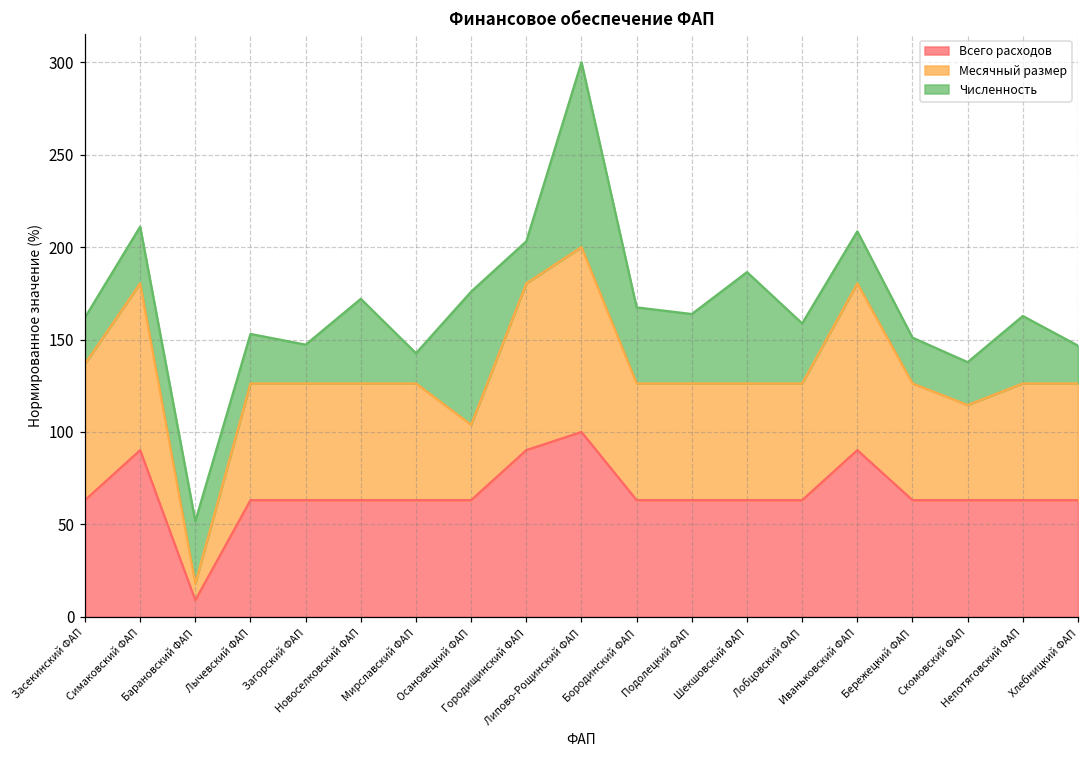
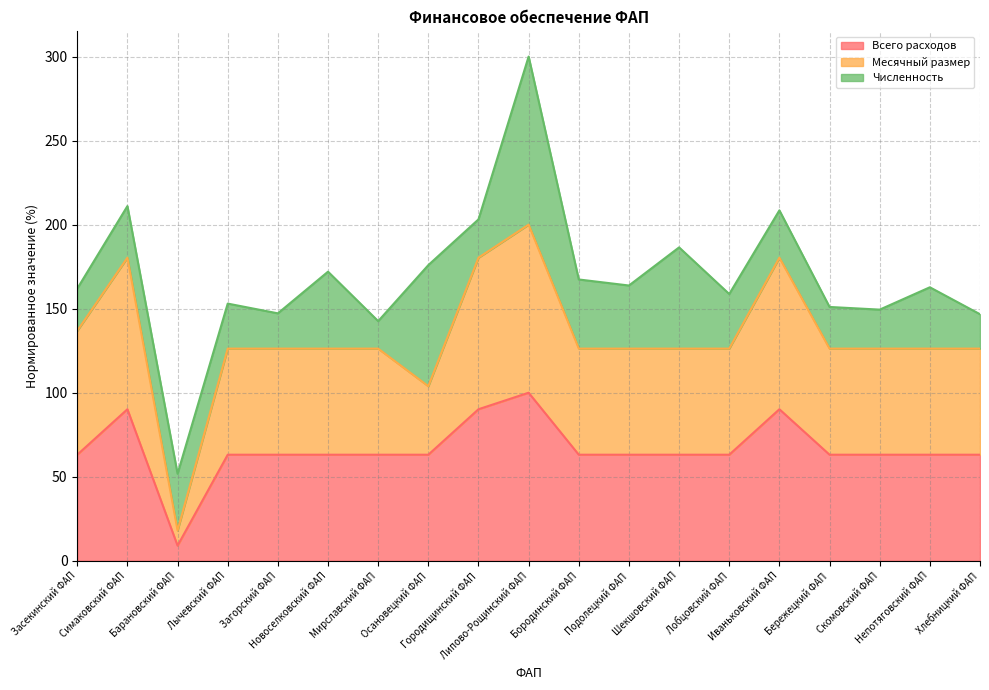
Месячный размер, Скомовский ФАП: 51 -> 63
